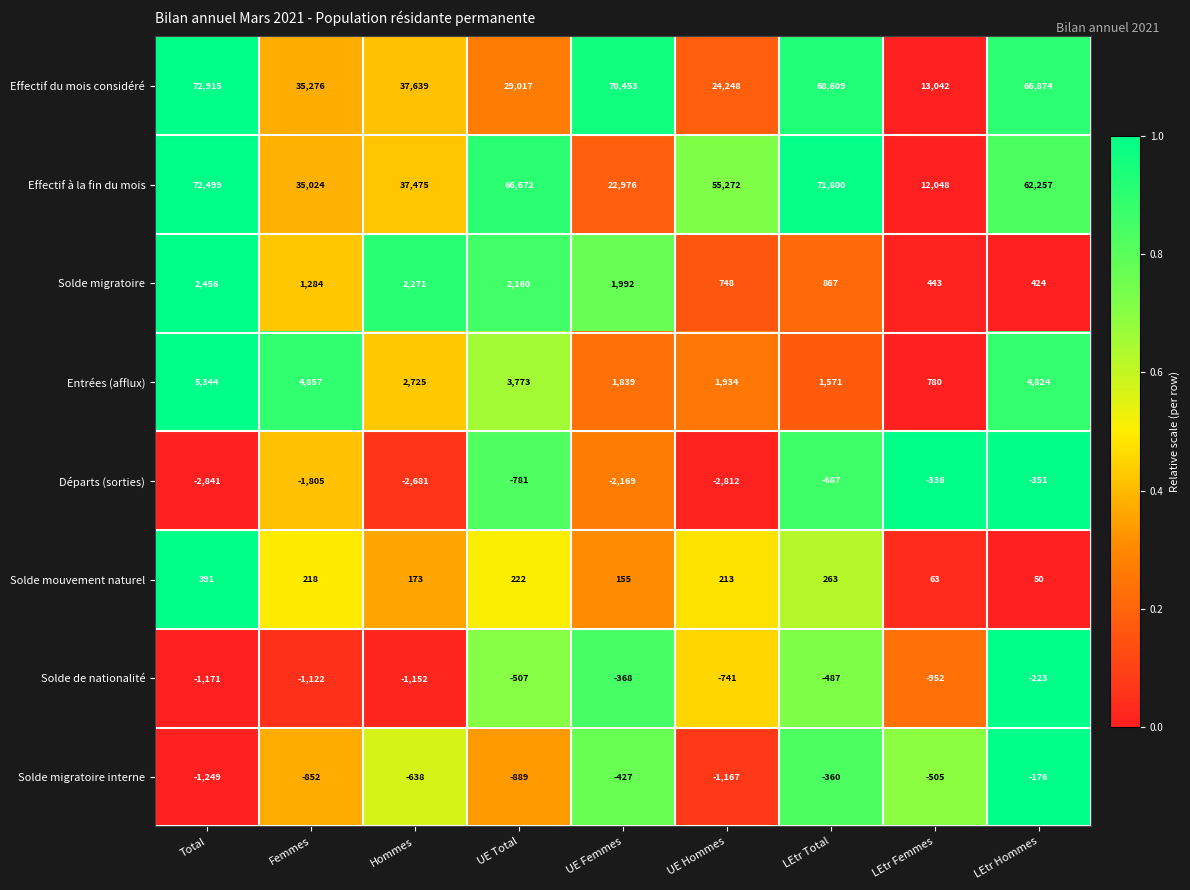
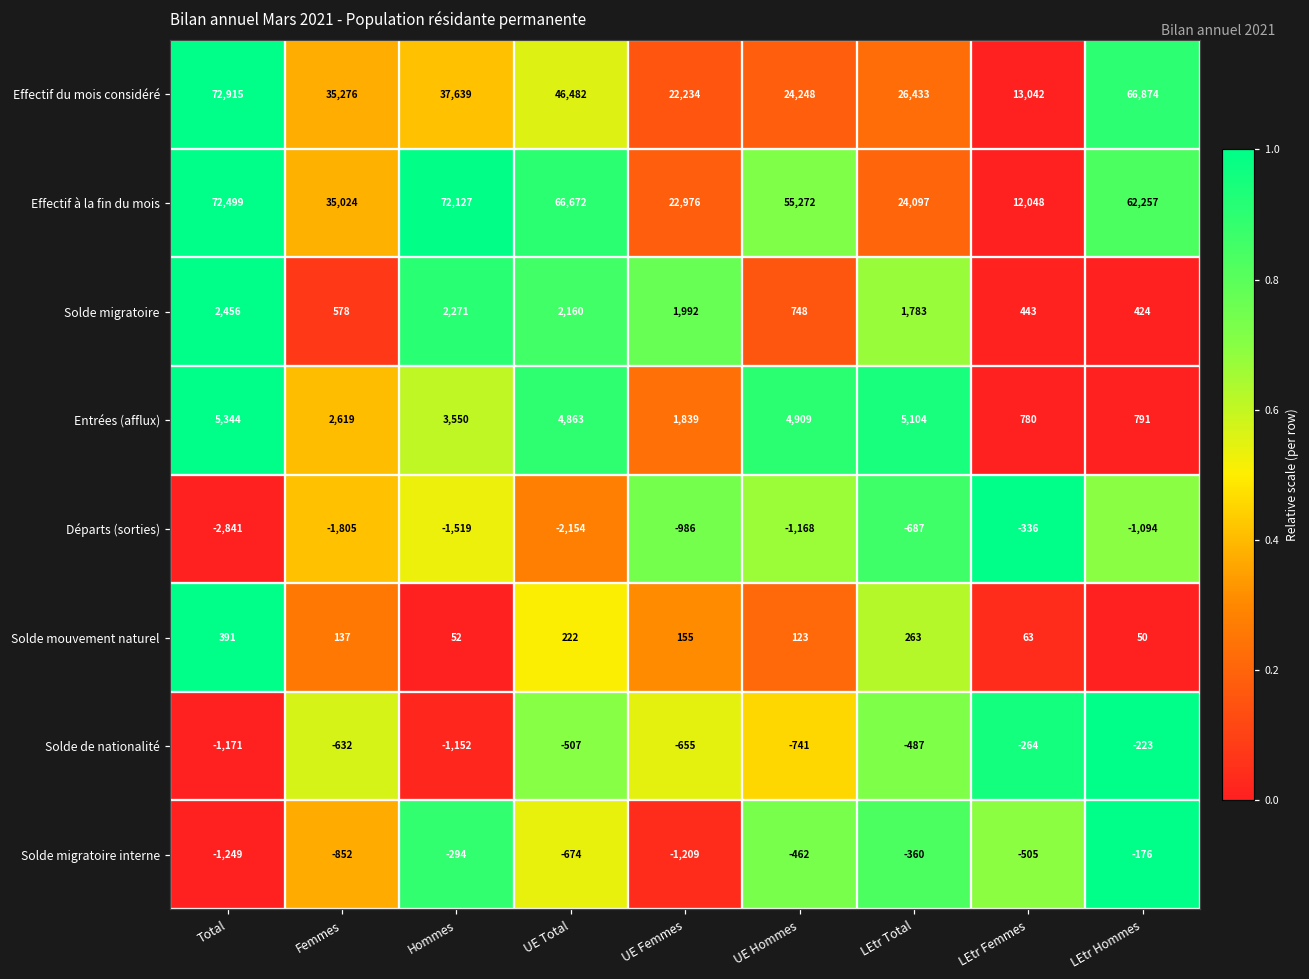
Effectif du mois considéré, UE Total: 29,017 -> 46,482
Effectif du mois considéré, UE Femmes: 70,453 -> 22,234
Effectif du mois considéré, LEtr Total: 68,609 -> 26,433
Effectif à la fin du mois, Hommes: 37,475 -> 72,127
Effectif à la fin du mois, LEtr Total: 71,800 -> 24,097
Solde migratoire, Femmes: 1,284 -> 578
Solde migratoire, LEtr Total: 867 -> 1,783
Entrées (afflux), Femmes: 4,857 -> 2,619
Entrées (afflux), Hommes: 2,725 -> 3,550
Entrées (afflux), UE Total: 3,773 -> 4,863
Entrées (afflux), UE Hommes: 1,934 -> 4,909
Entrées (afflux), LEtr Total: 1,571 -> 5,104
Entrées (afflux), LEtr Hommes: 4,824 -> 791
Départs (sorties), Hommes: -2,681 -> -1,519
Départs (sorties), UE Total: -781 -> -2,154
Départs (sorties), UE Femmes: -2,169 -> -986
Départs (sorties), UE Hommes: -2,812 -> -1,168
Départs (sorties), LEtr Hommes: -351 -> -1,094
Solde mouvement naturel, Femmes: 218 -> 137
Solde mouvement naturel, Hommes: 173 -> 52
Solde mouvement naturel, UE Hommes: 213 -> 123
Solde de nationalité, Femmes: -1,122 -> -632
Solde de nationalité, UE Femmes: -368 -> -655
Solde de nationalité, LEtr Femmes: -952 -> -264
Solde migratoire interne, Hommes: -638 -> -294
Solde migratoire interne, UE Total: -889 -> -674
Solde migratoire interne, UE Femmes: -427 -> -1,209
Solde migratoire interne, UE Hommes: -1,167 -> -462
